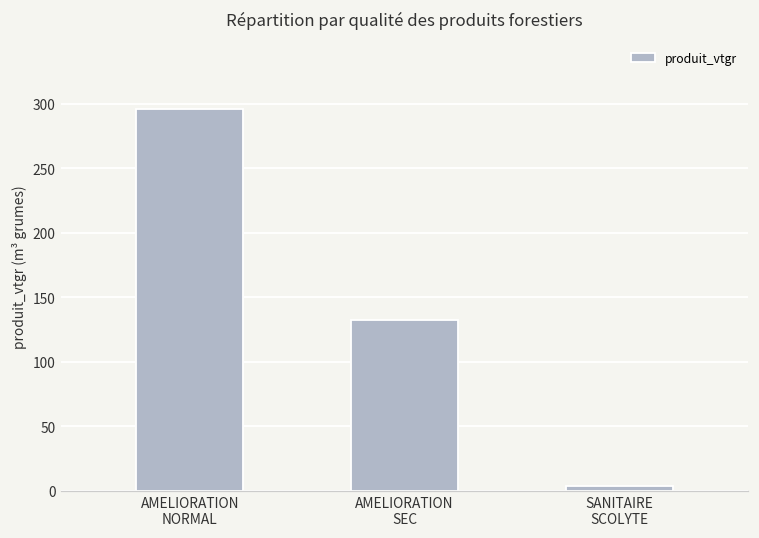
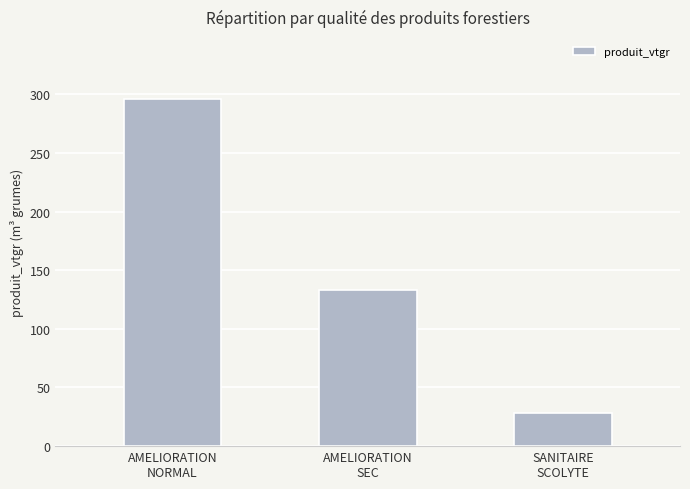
SANITAIRE SCOLYTE: 4 -> 28
